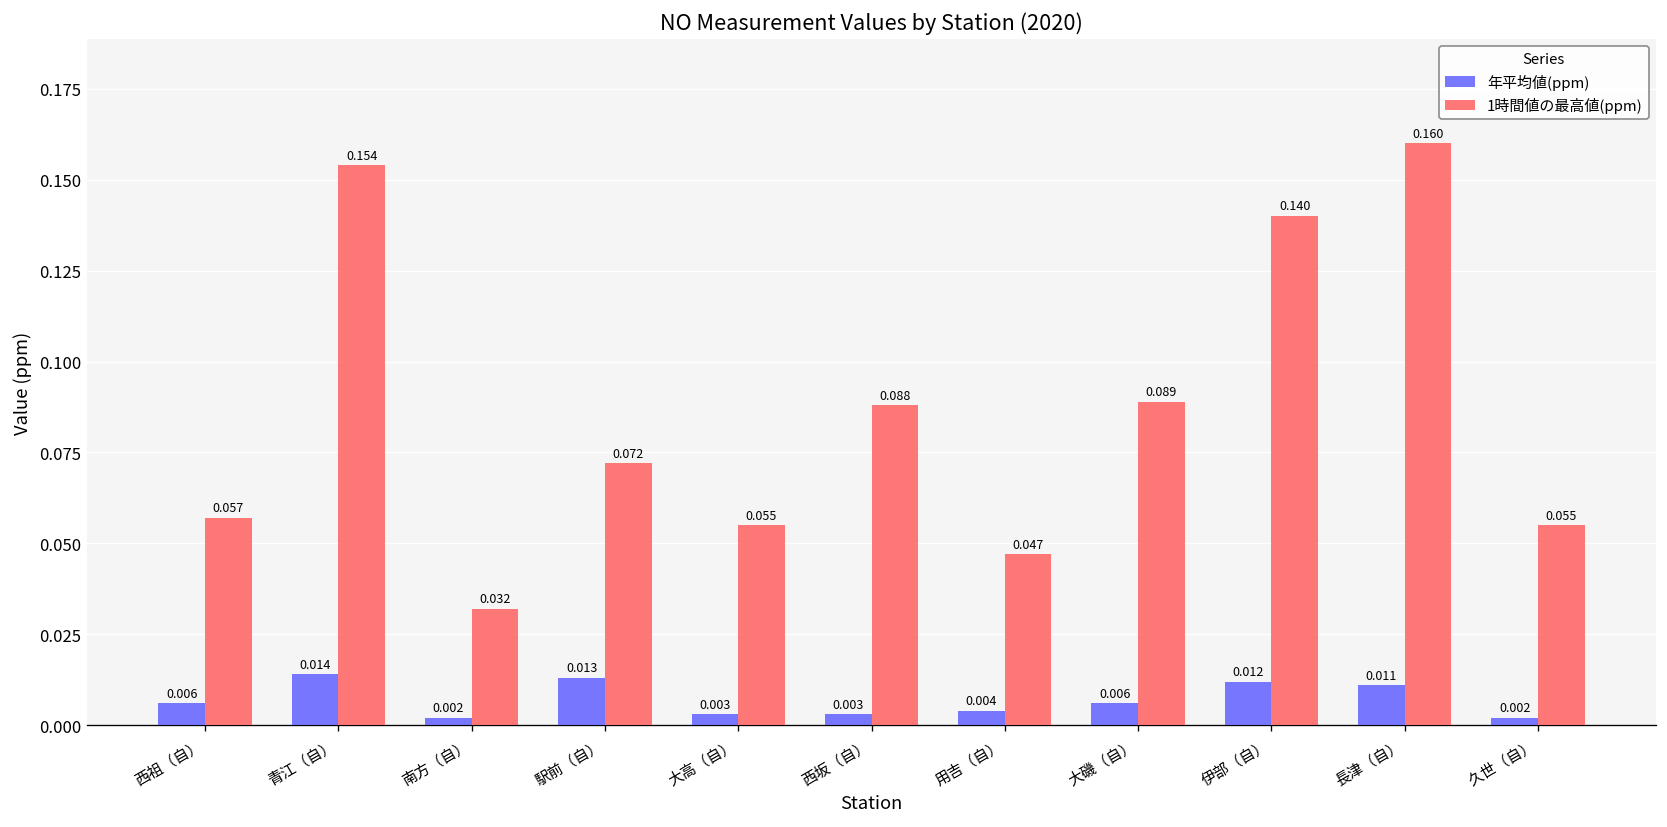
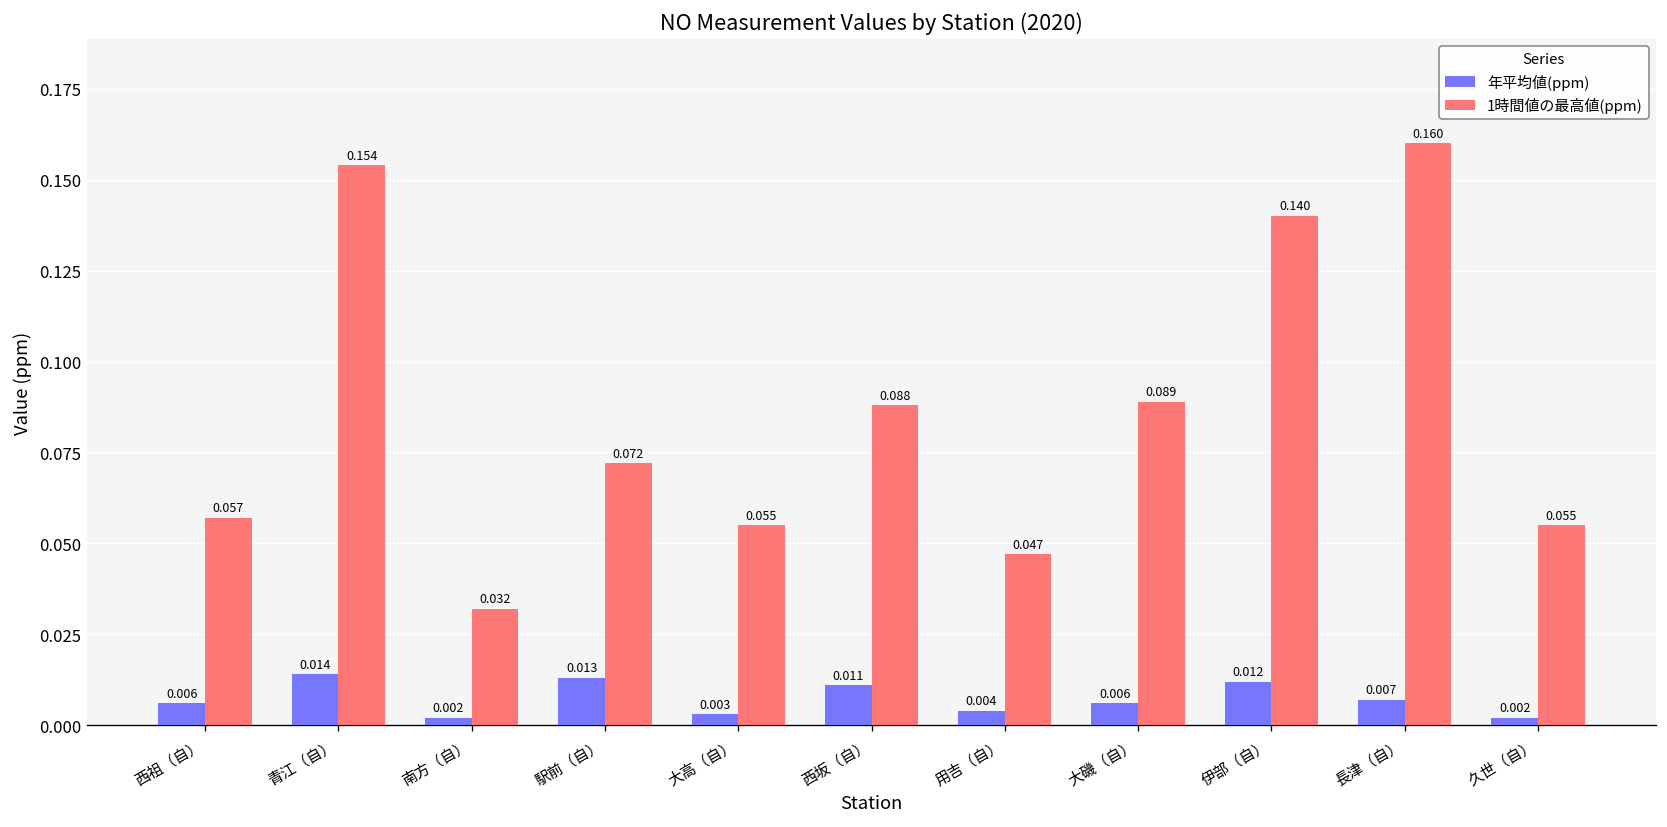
年平均値(ppm), 西坂（自）: 0.003 -> 0.011
年平均値(ppm), 長津（自）: 0.011 -> 0.007
